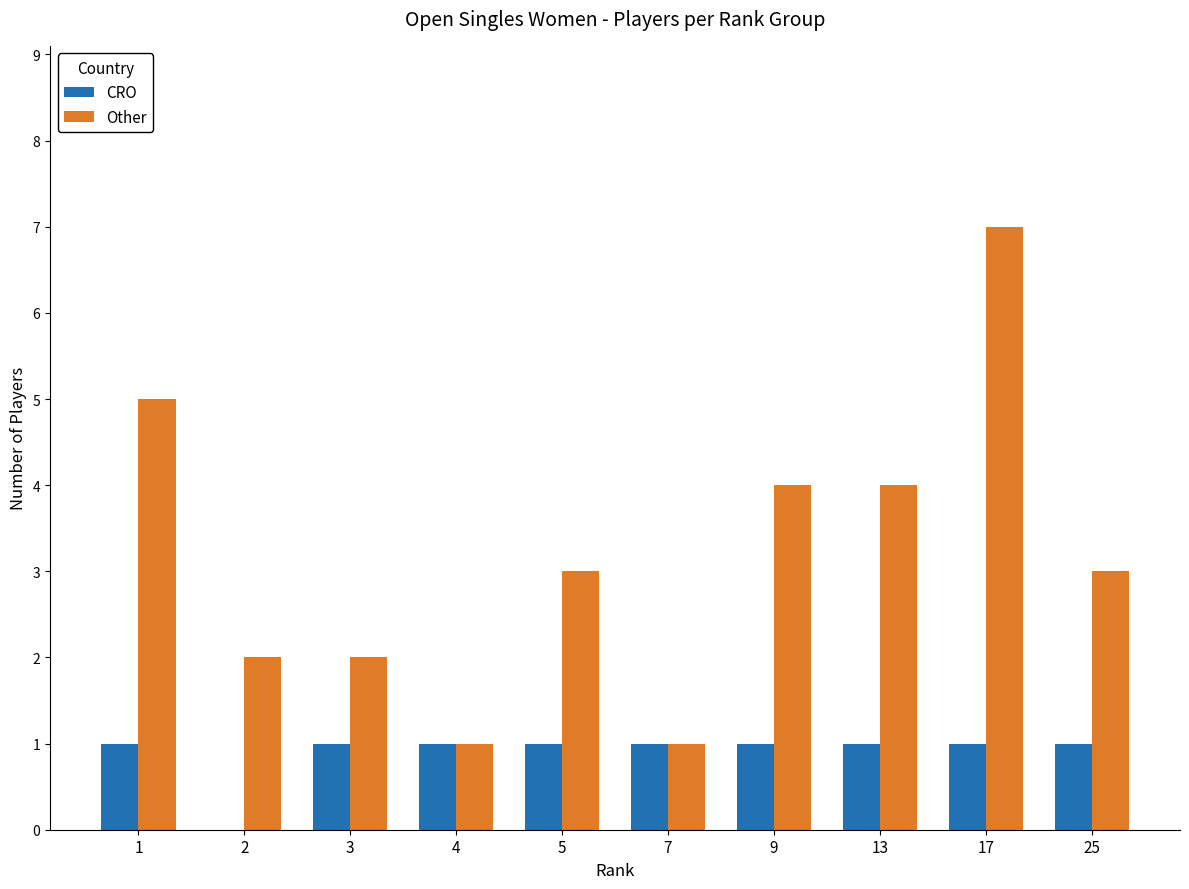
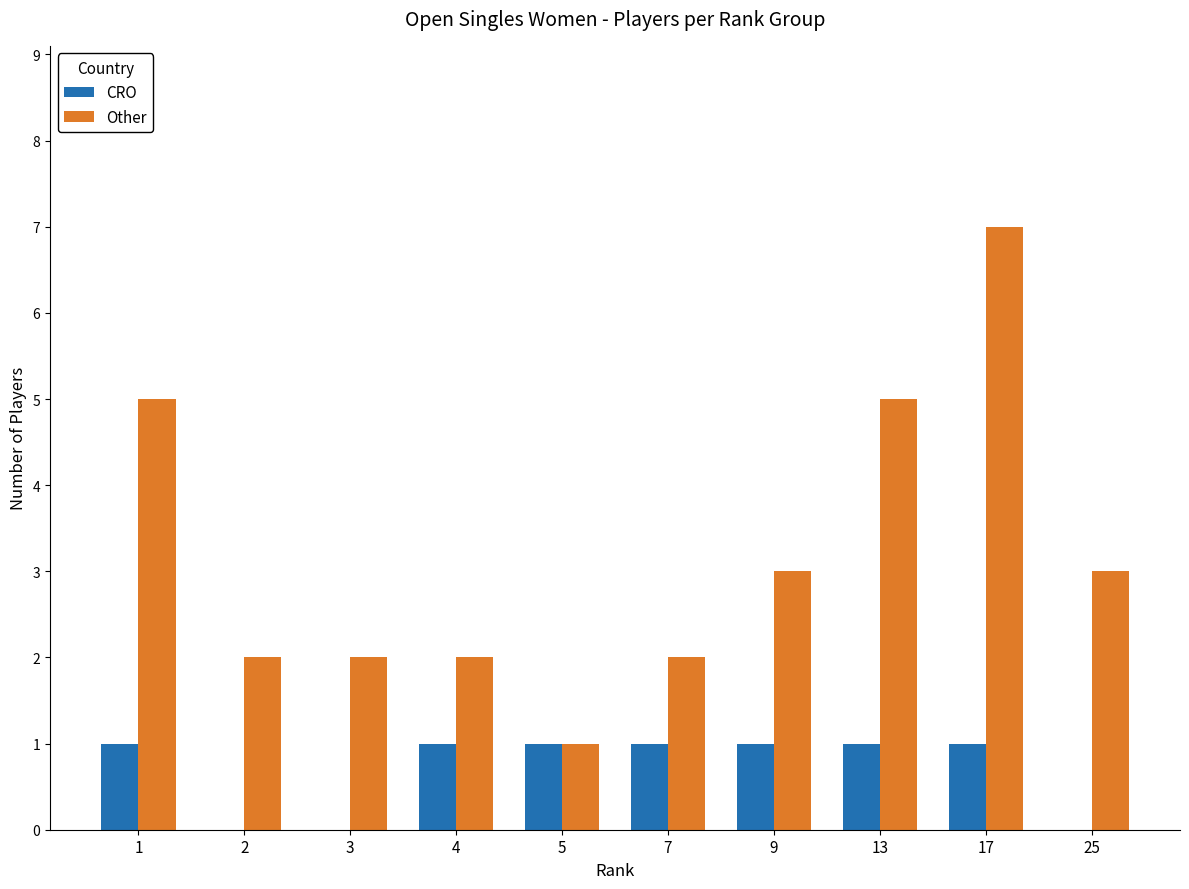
CRO, 3: 1 -> 0
Other, 4: 1 -> 2
Other, 5: 3 -> 1
Other, 7: 1 -> 2
Other, 9: 4 -> 3
Other, 13: 4 -> 5
CRO, 25: 1 -> 0
